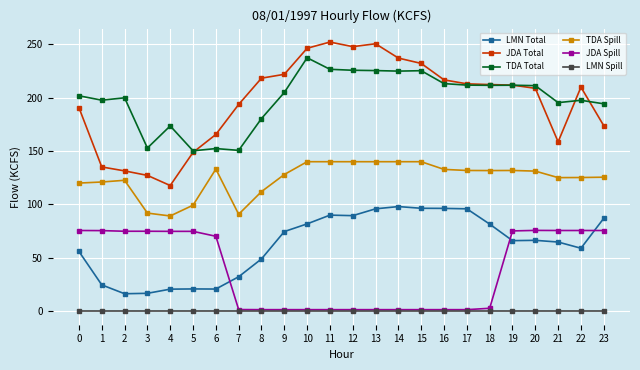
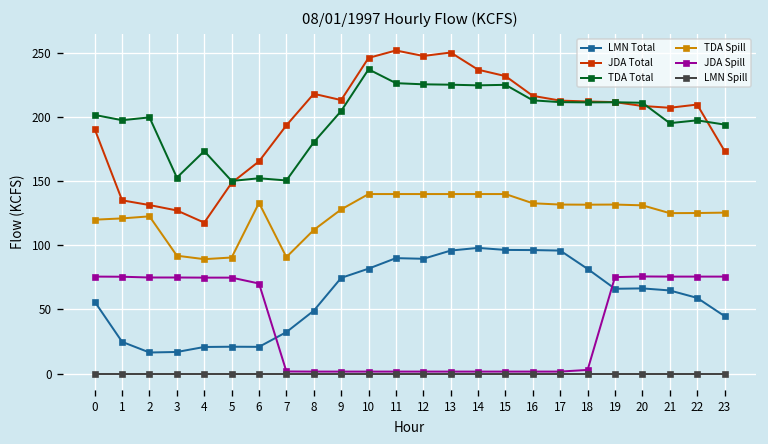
TDA Spill, 5: 99 -> 91
JDA Total, 9: 222 -> 213
JDA Total, 21: 159 -> 207
LMN Total, 23: 87 -> 45
